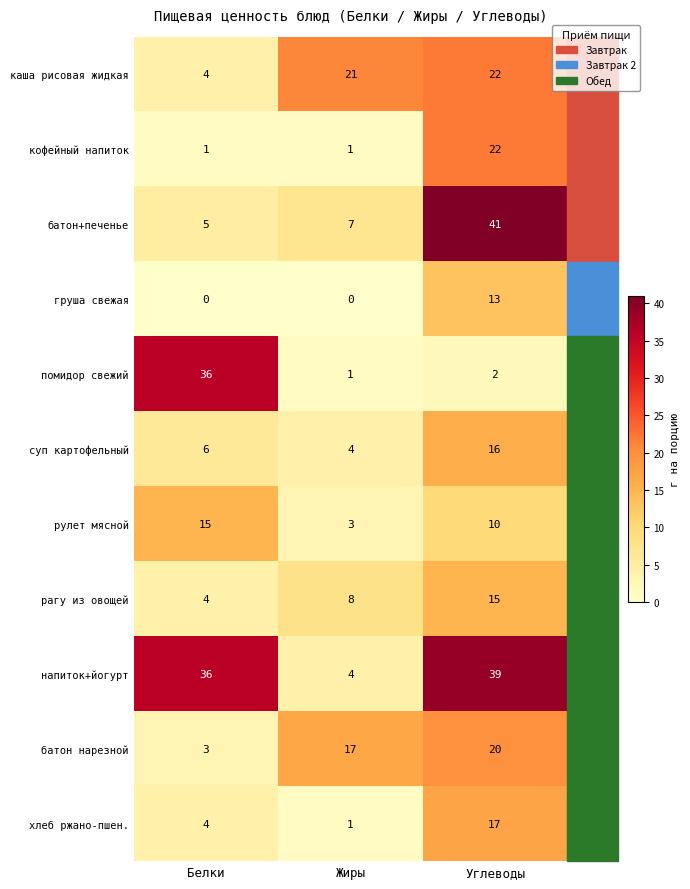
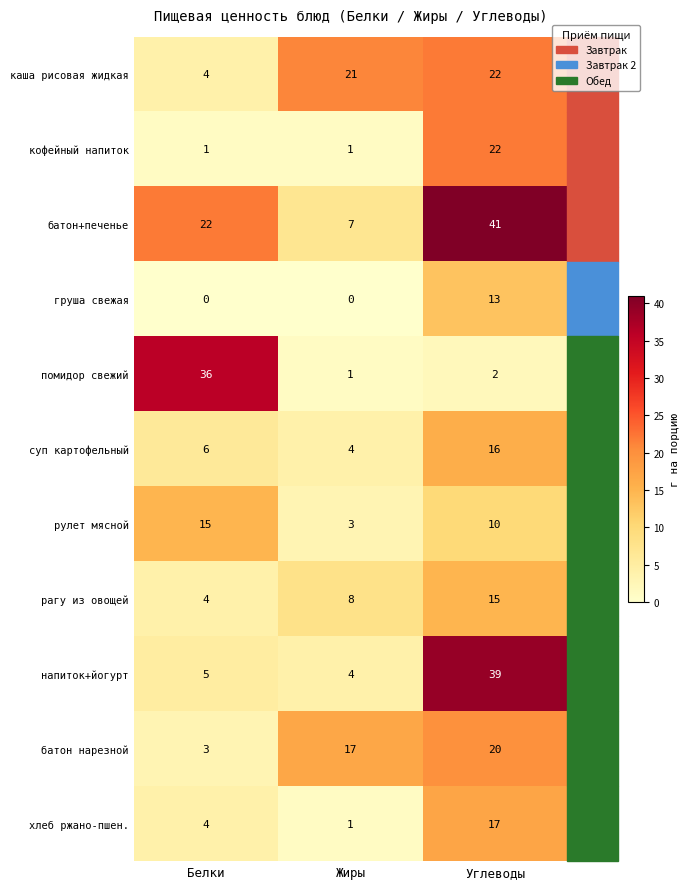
батон+печенье, Белки: 5 -> 22
напиток+йогурт, Белки: 36 -> 5
